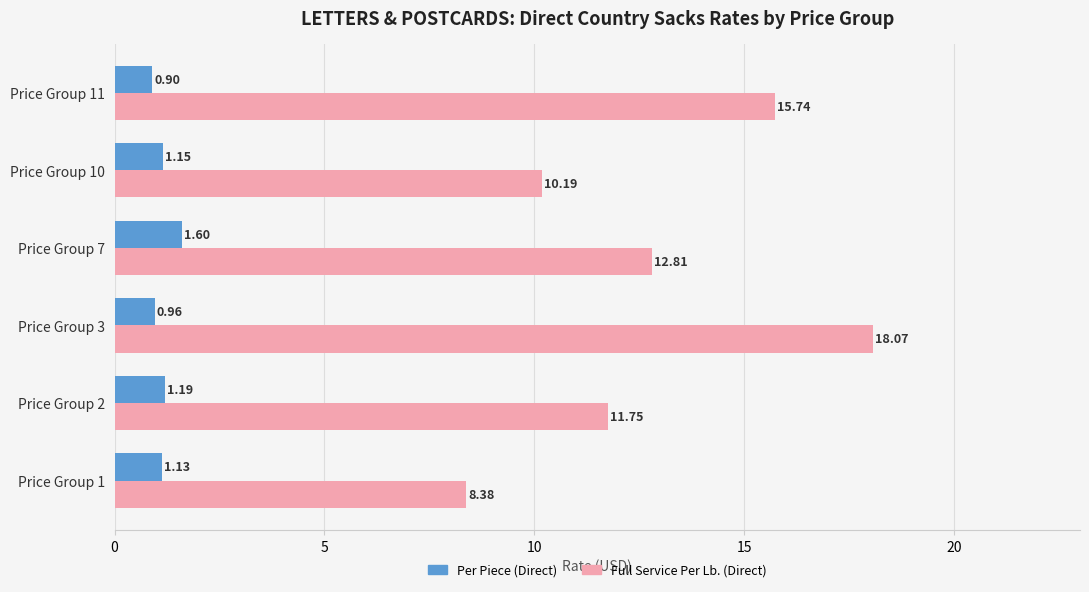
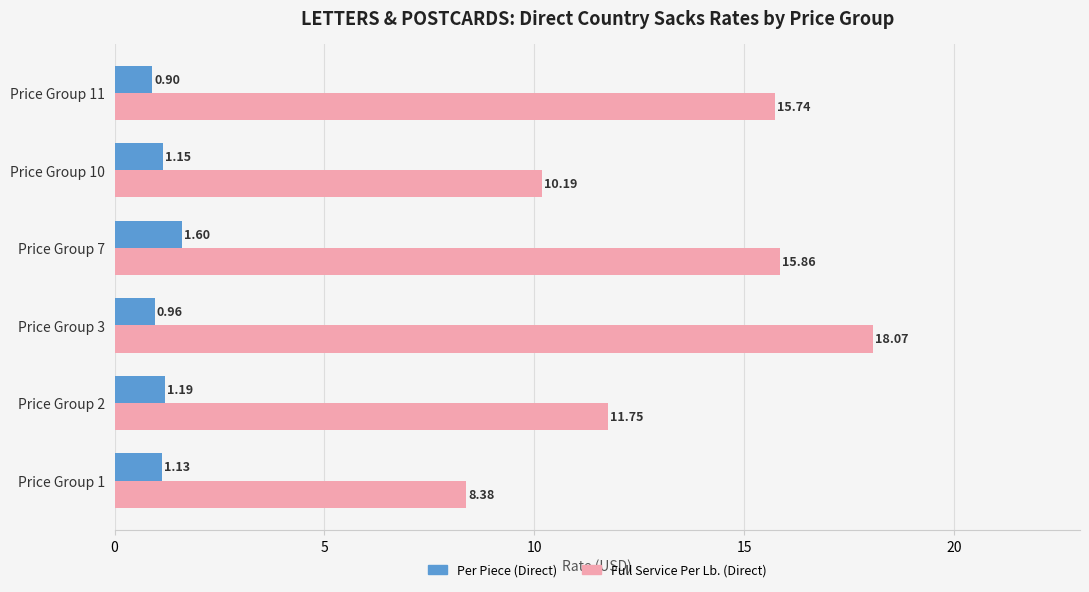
Full Service Per Lb. (Direct), Price Group 7: 12.81 -> 15.86
